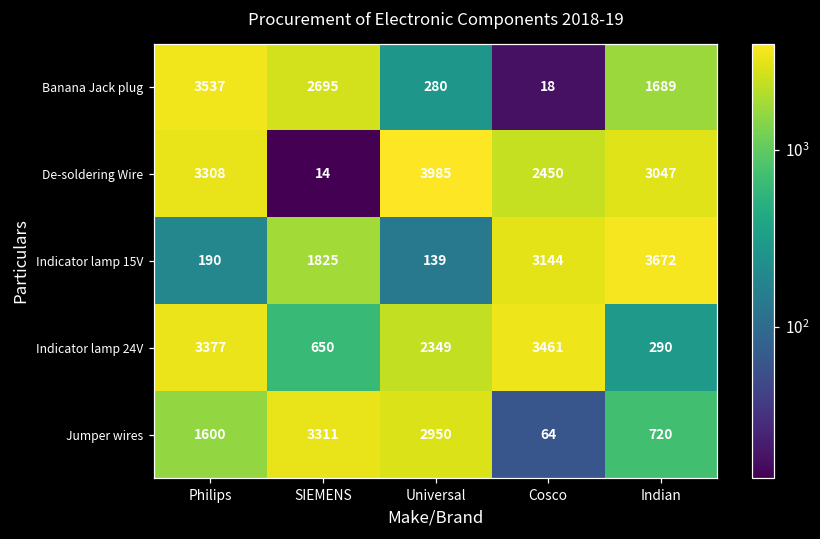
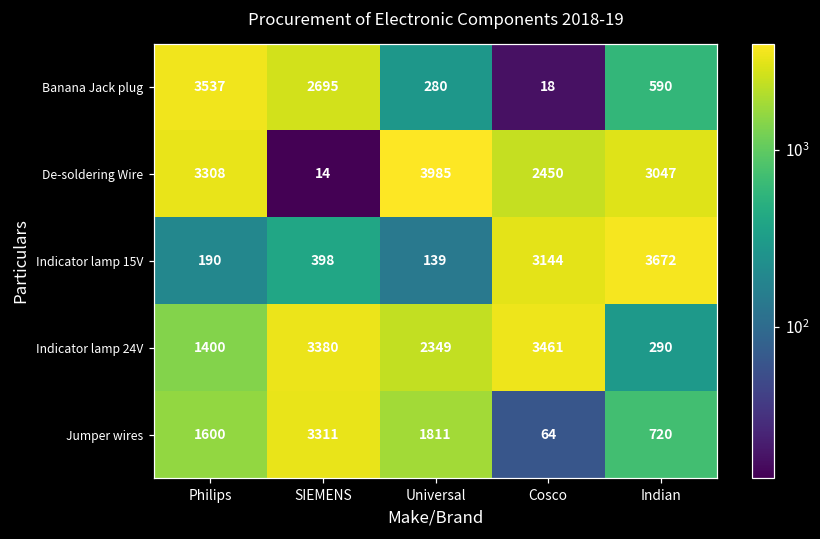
Banana Jack plug, Indian: 1689 -> 590
Indicator lamp 15V, SIEMENS: 1825 -> 398
Indicator lamp 24V, Philips: 3377 -> 1400
Indicator lamp 24V, SIEMENS: 650 -> 3380
Jumper wires, Universal: 2950 -> 1811
